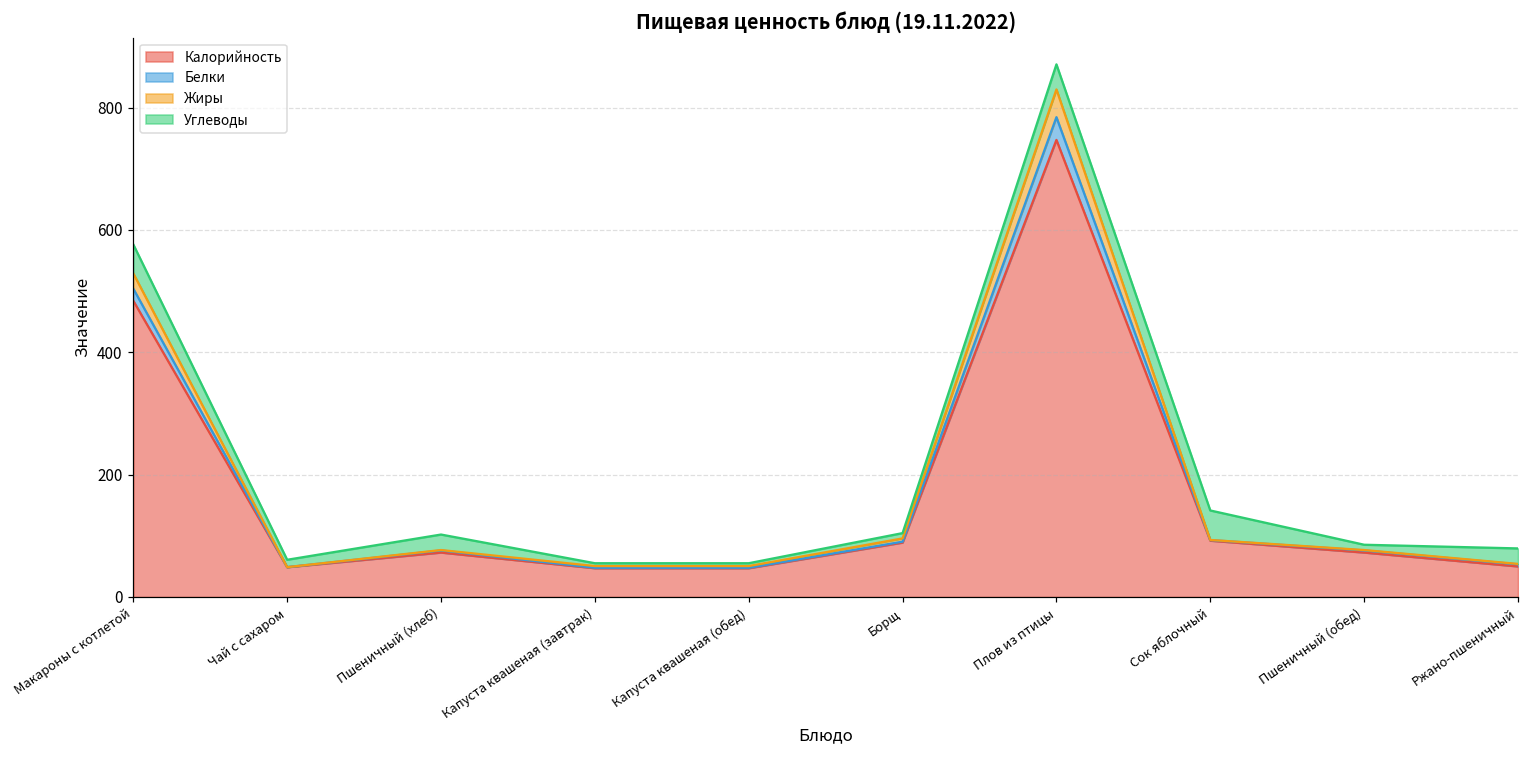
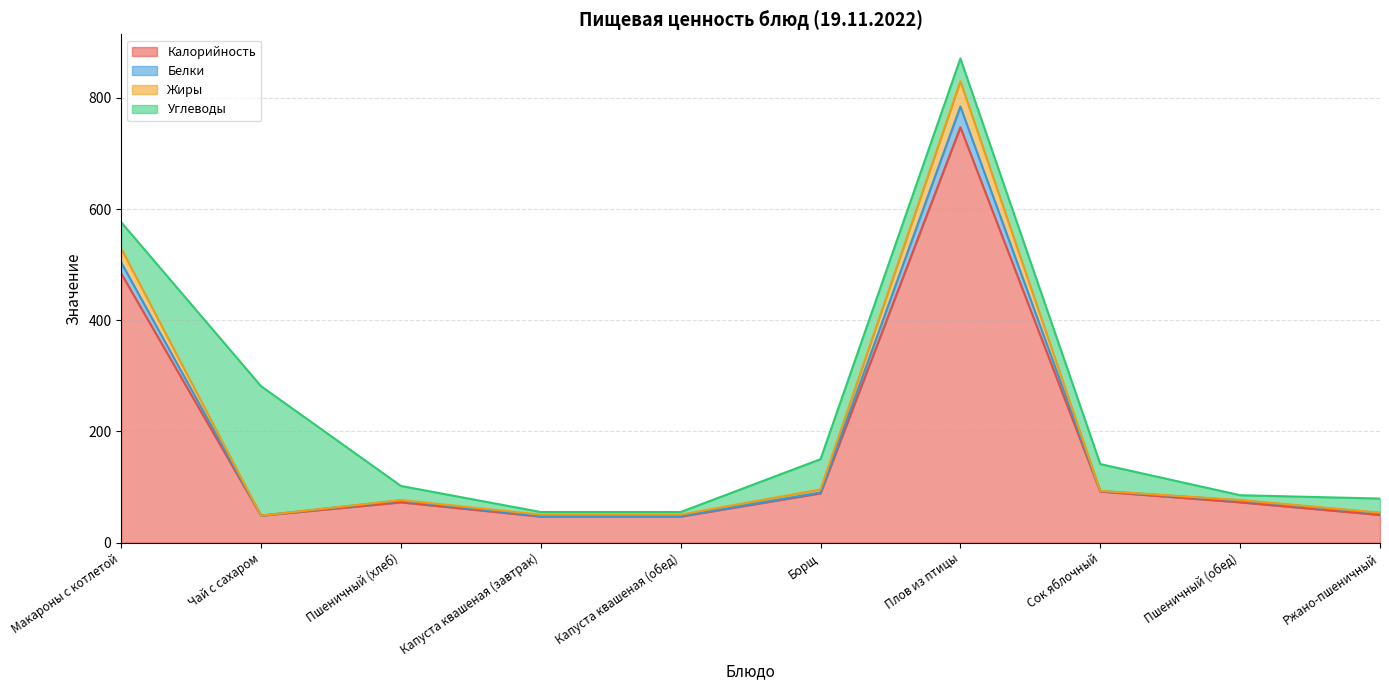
Углеводы, Чай с сахаром: 10 -> 230
Углеводы, Борщ: 10 -> 50
